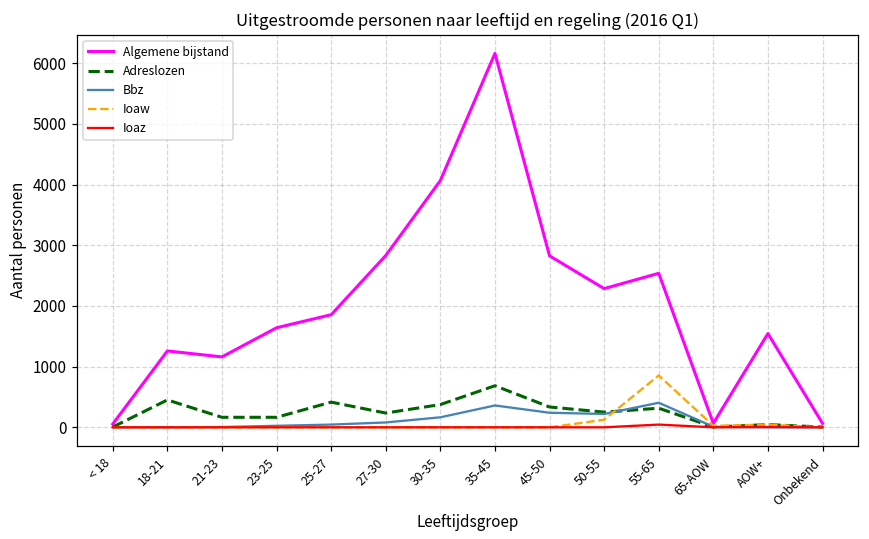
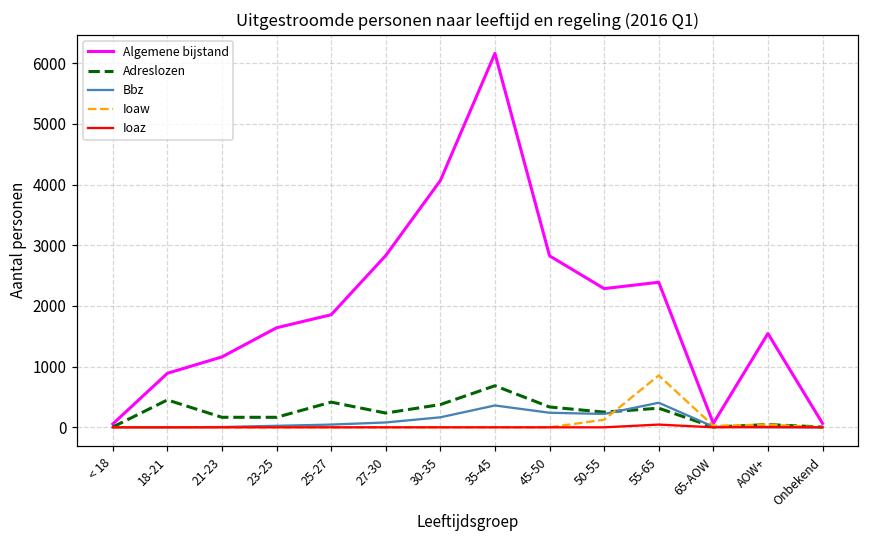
Algemene bijstand, 18-21: 1300 -> 900
Algemene bijstand, 55-65: 2500 -> 2400
